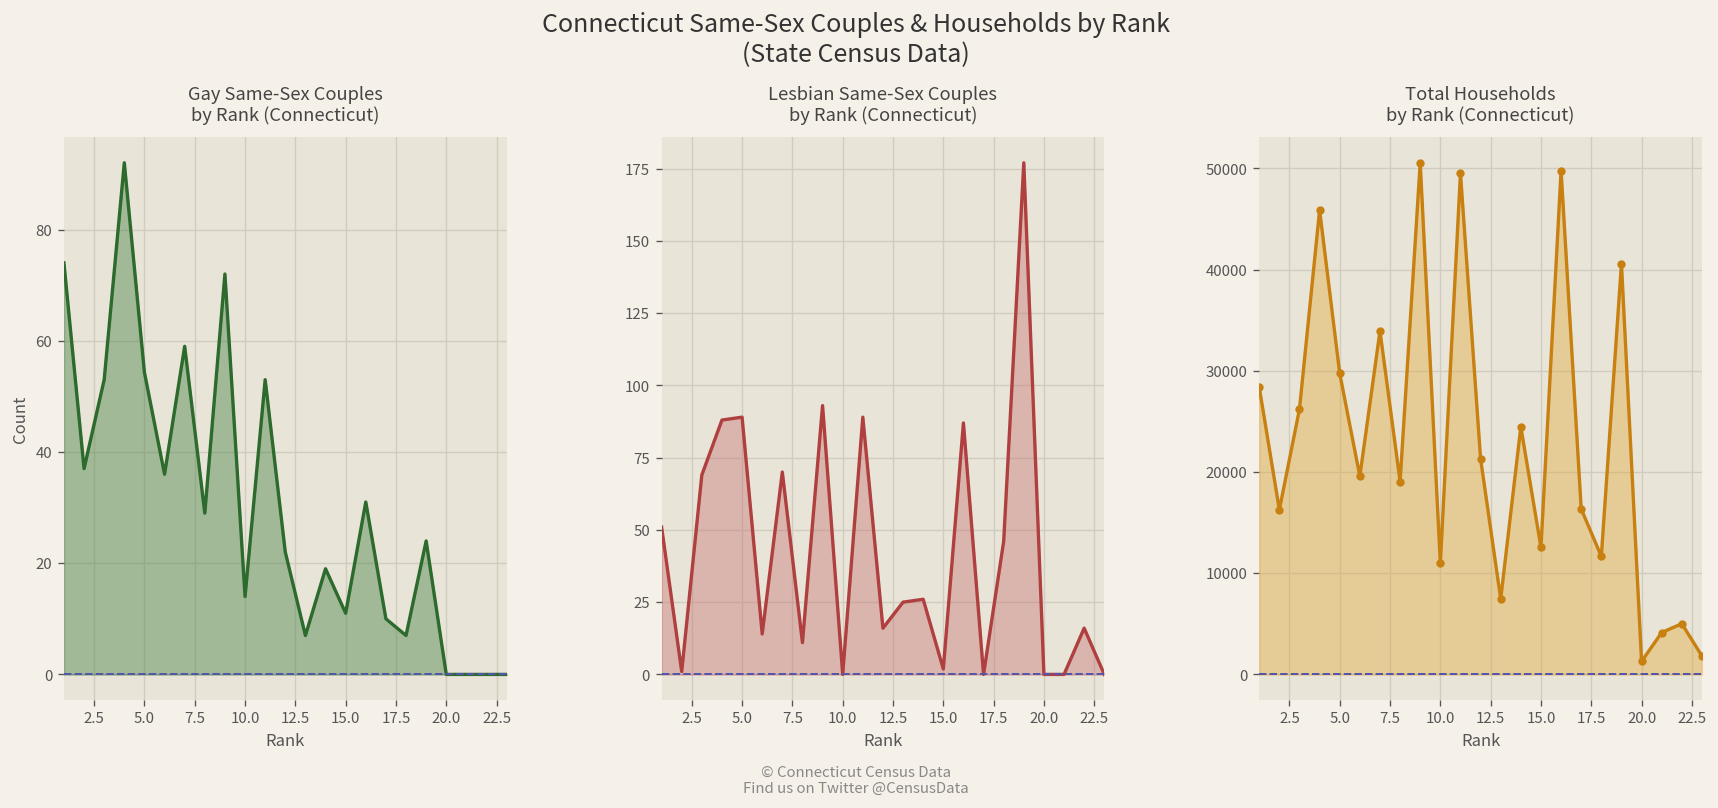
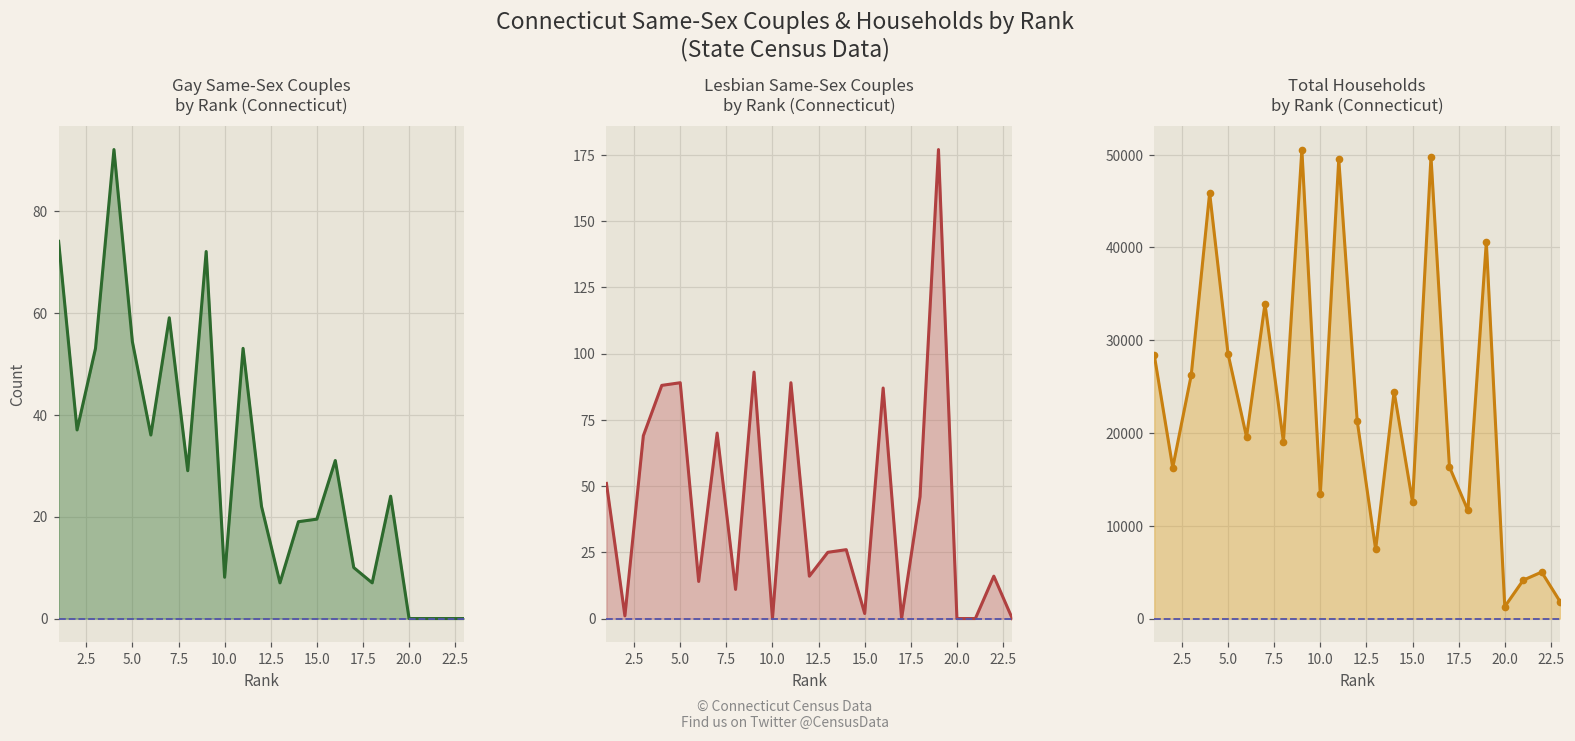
Gay Same-Sex Couples by Rank (Connecticut), 10.0: 14 -> 8
Gay Same-Sex Couples by Rank (Connecticut), 15.0: 11 -> 20
Total Households by Rank (Connecticut), 5.0: 30000 -> 29000
Total Households by Rank (Connecticut), 10.0: 11000 -> 13000
